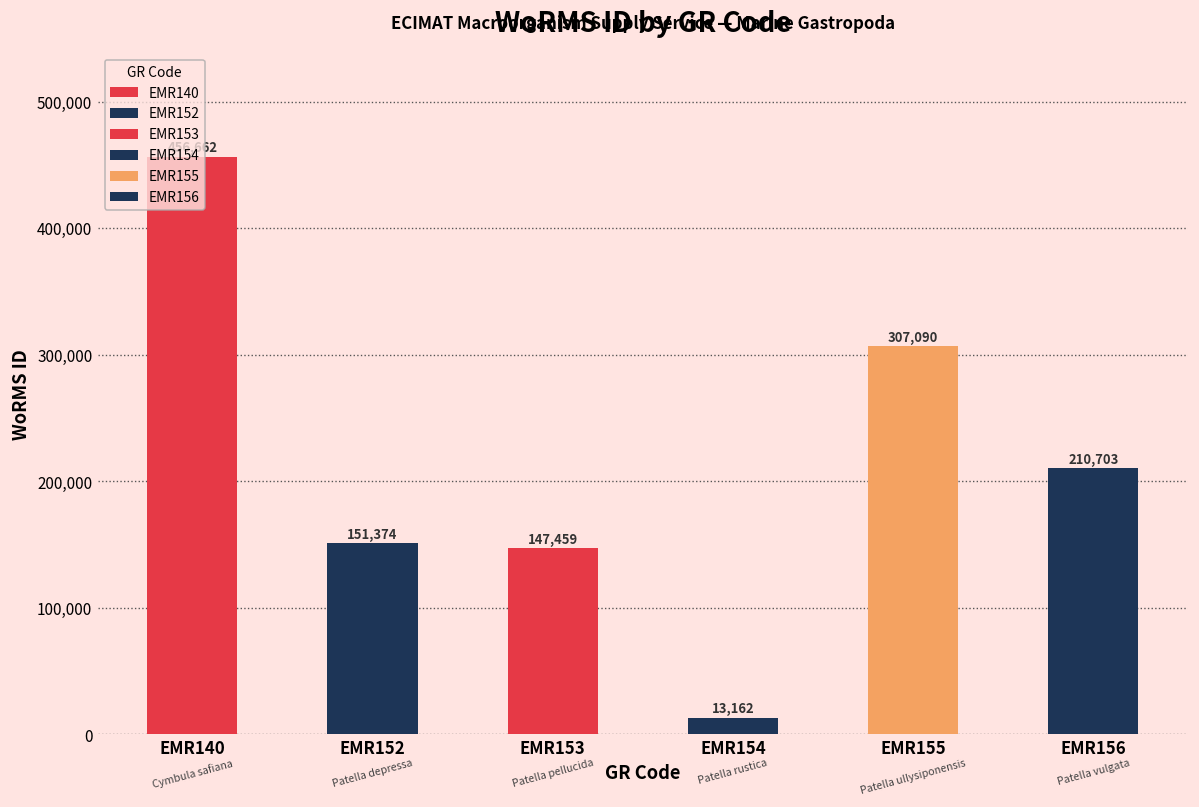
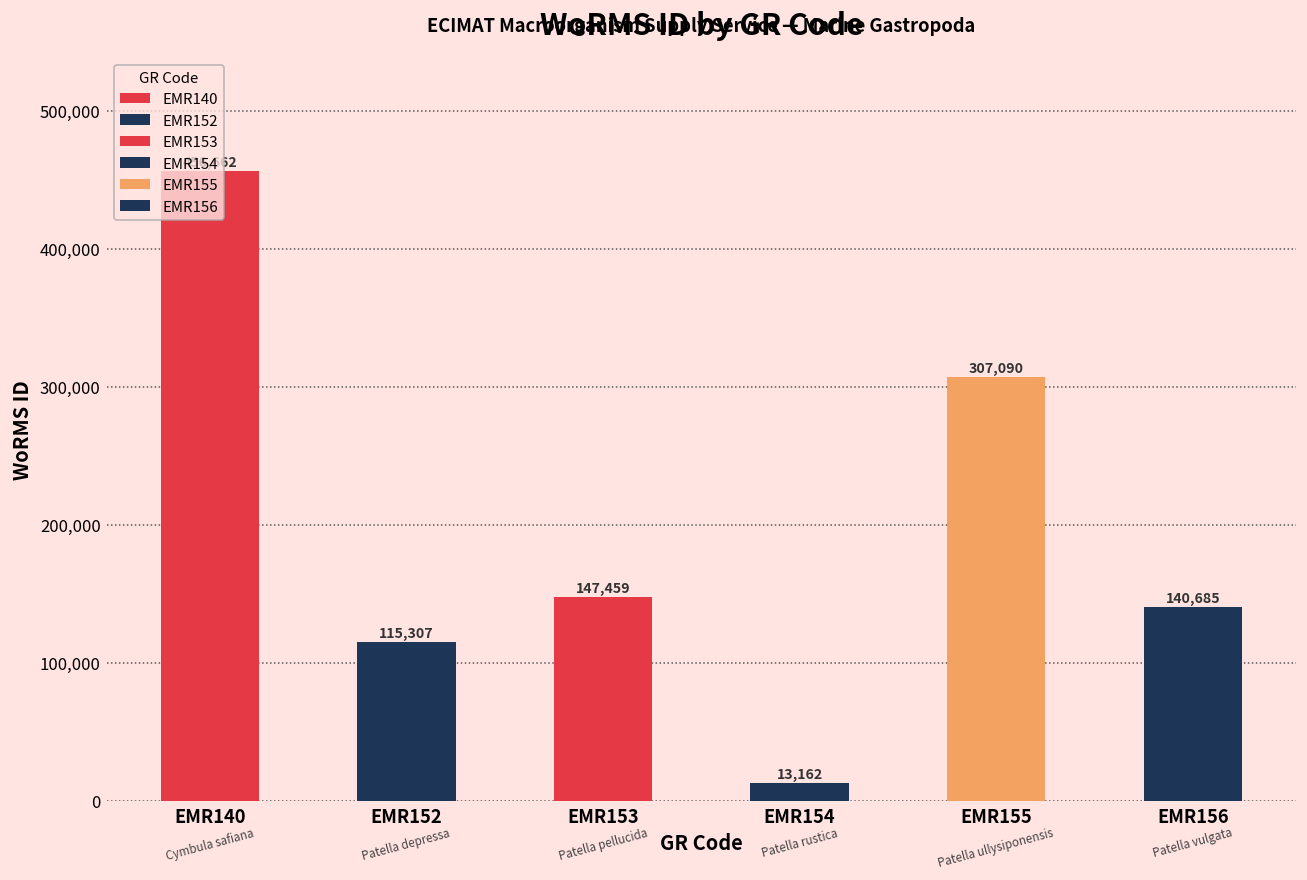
EMR152: 151,374 -> 115,307
EMR156: 210,703 -> 140,685
